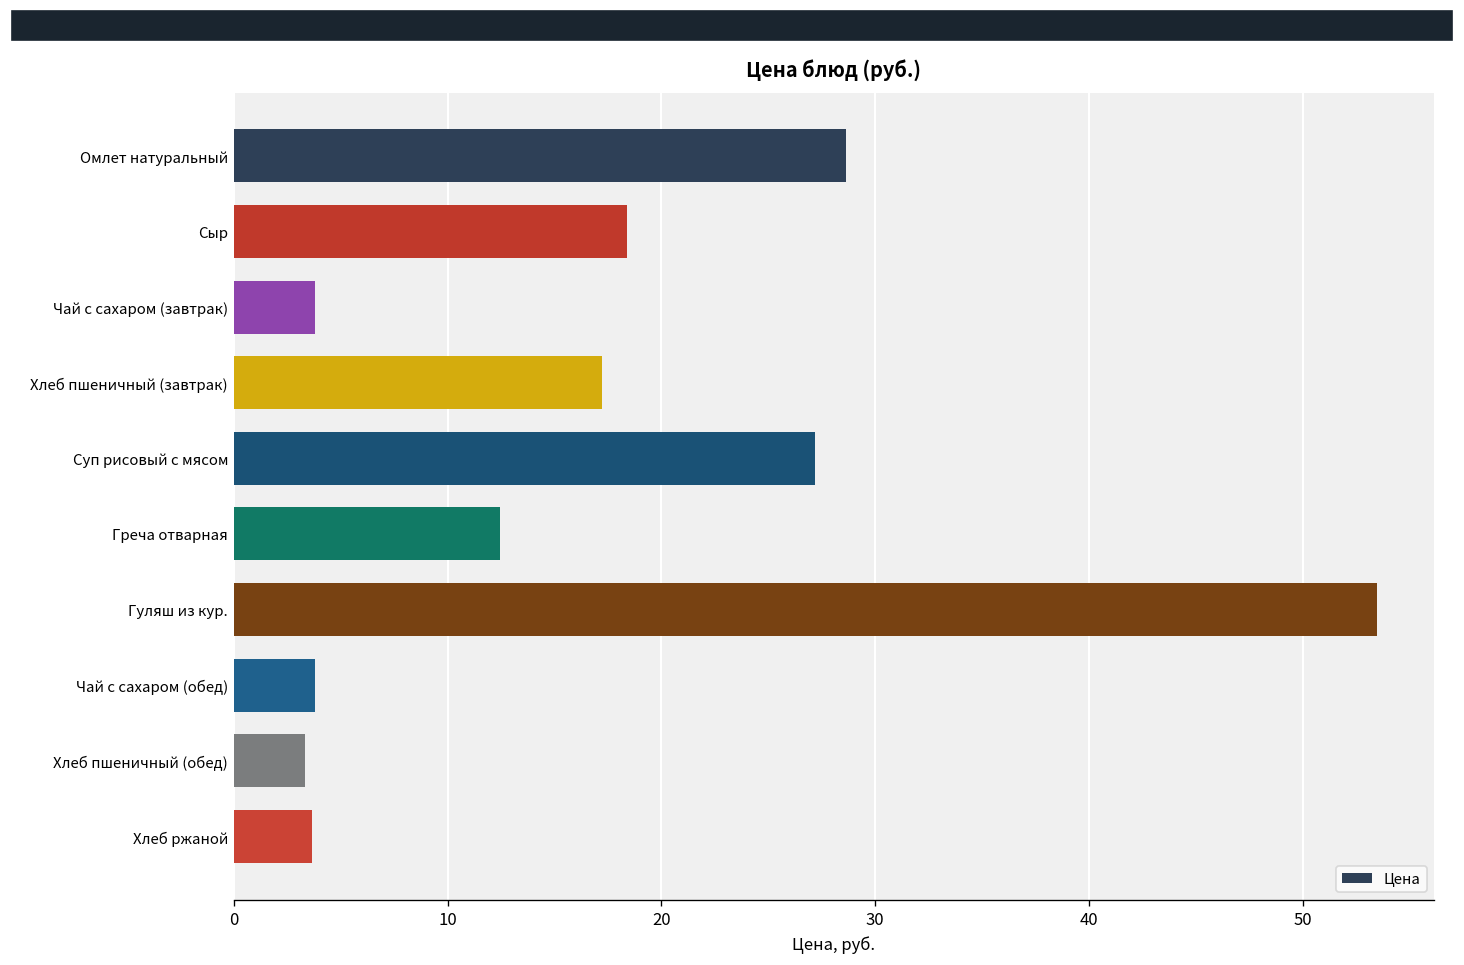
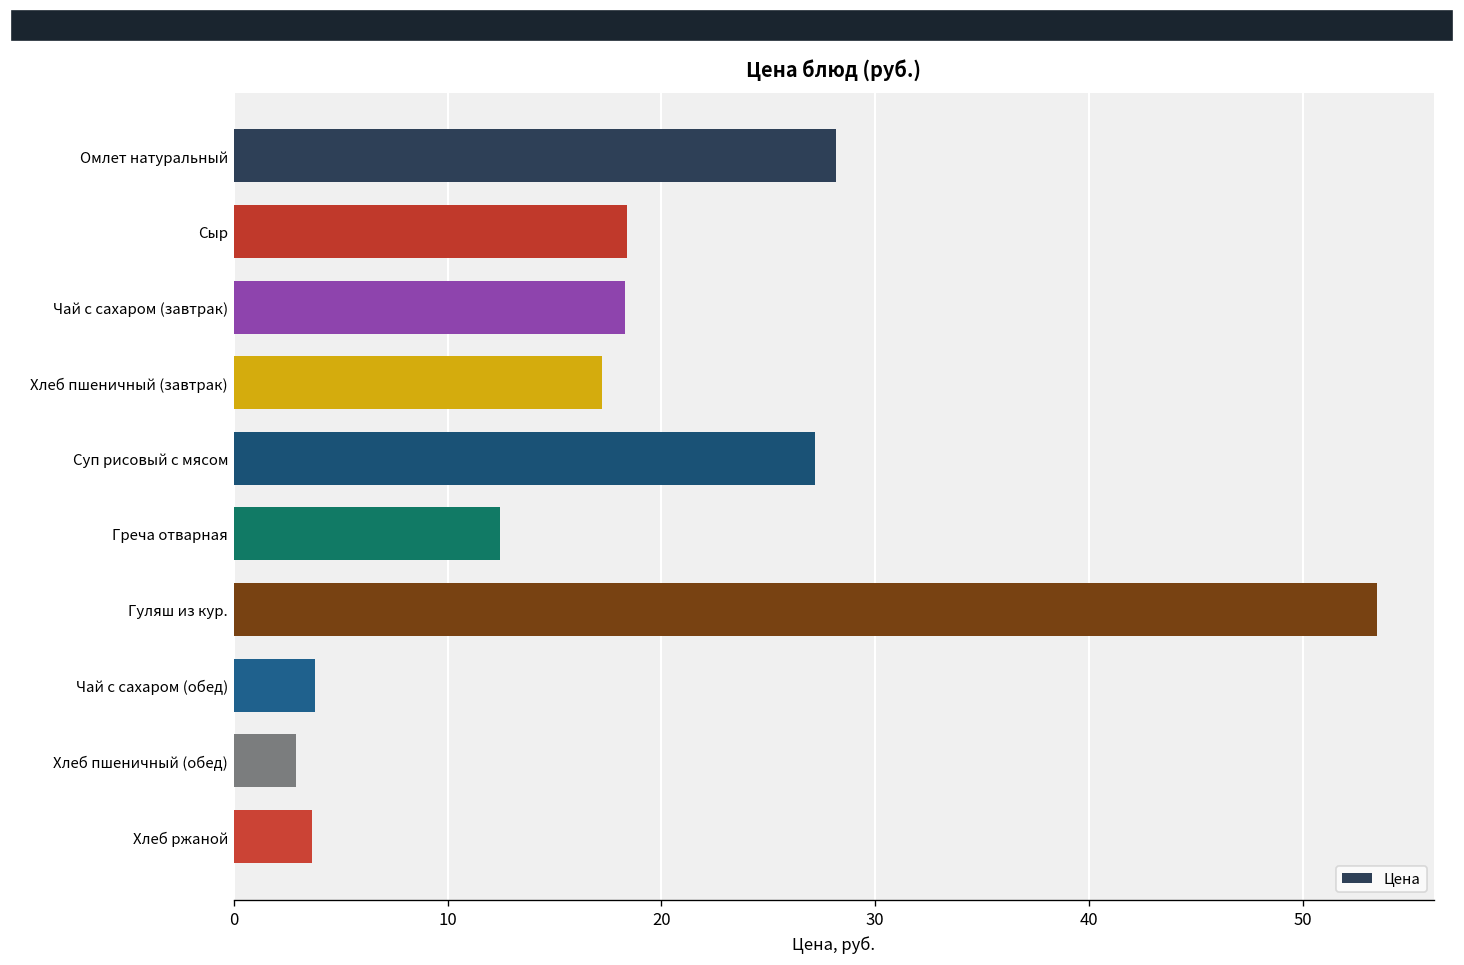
Омлет натуральный: 28.7 -> 28.2
Чай с сахаром (завтрак): 3.8 -> 18.3
Хлеб пшеничный (обед): 3.4 -> 2.9
